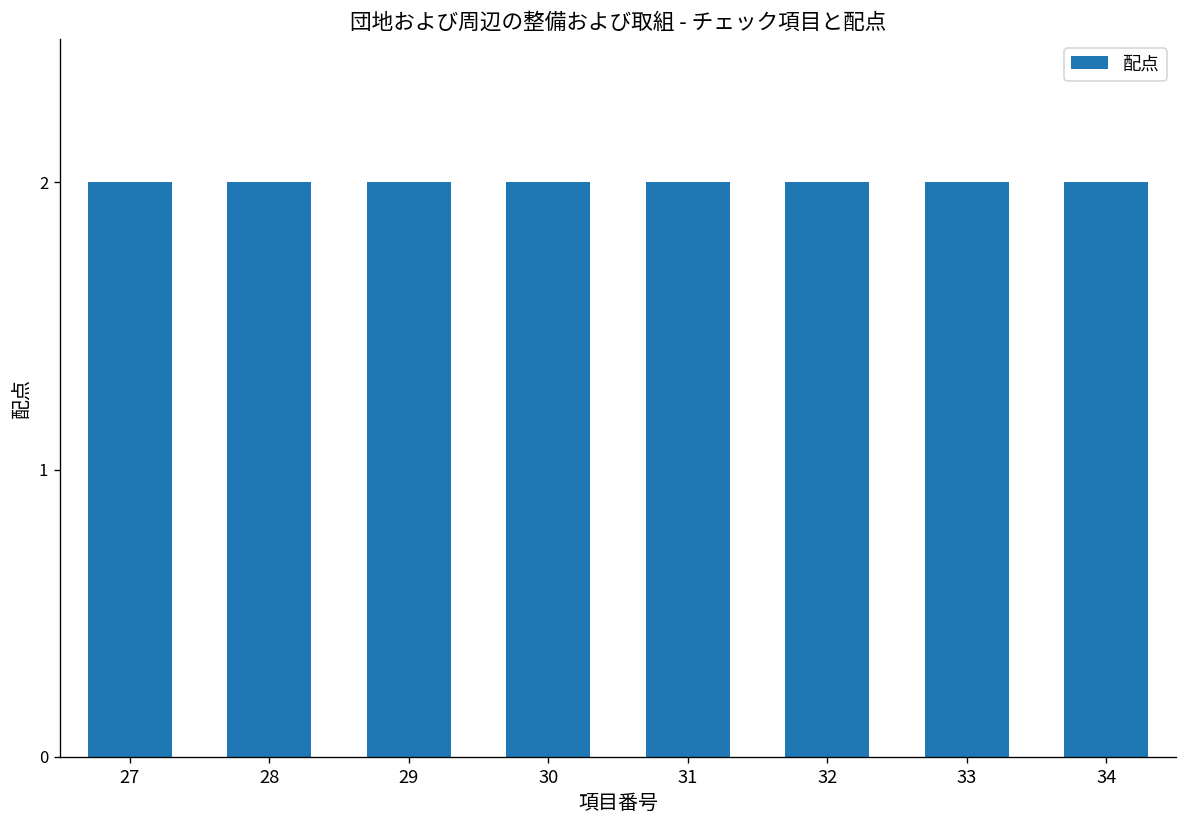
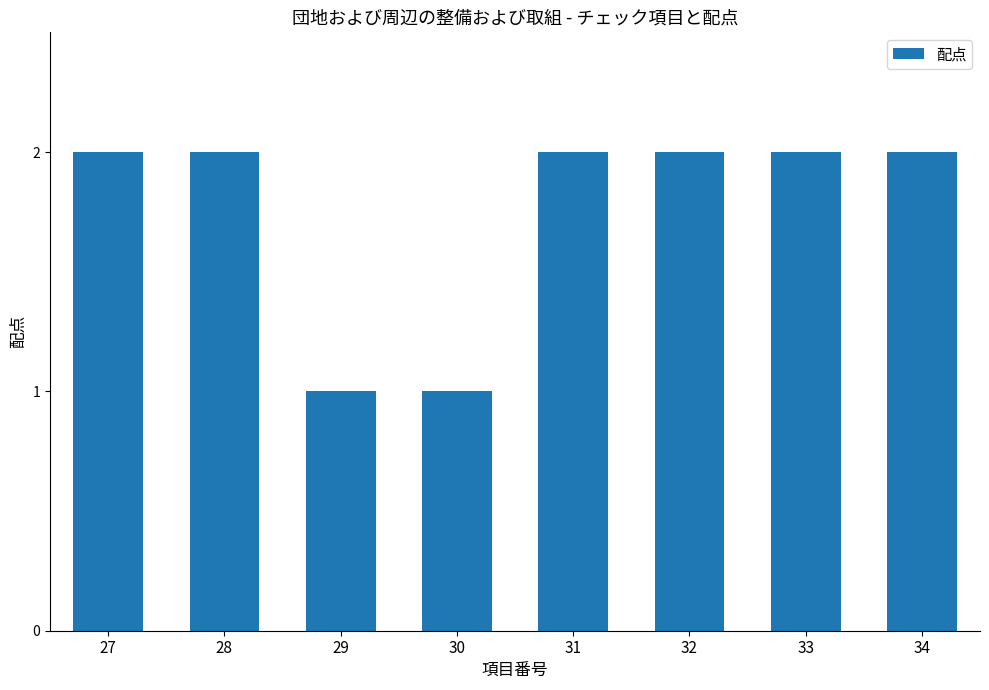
29: 2 -> 1
30: 2 -> 1
